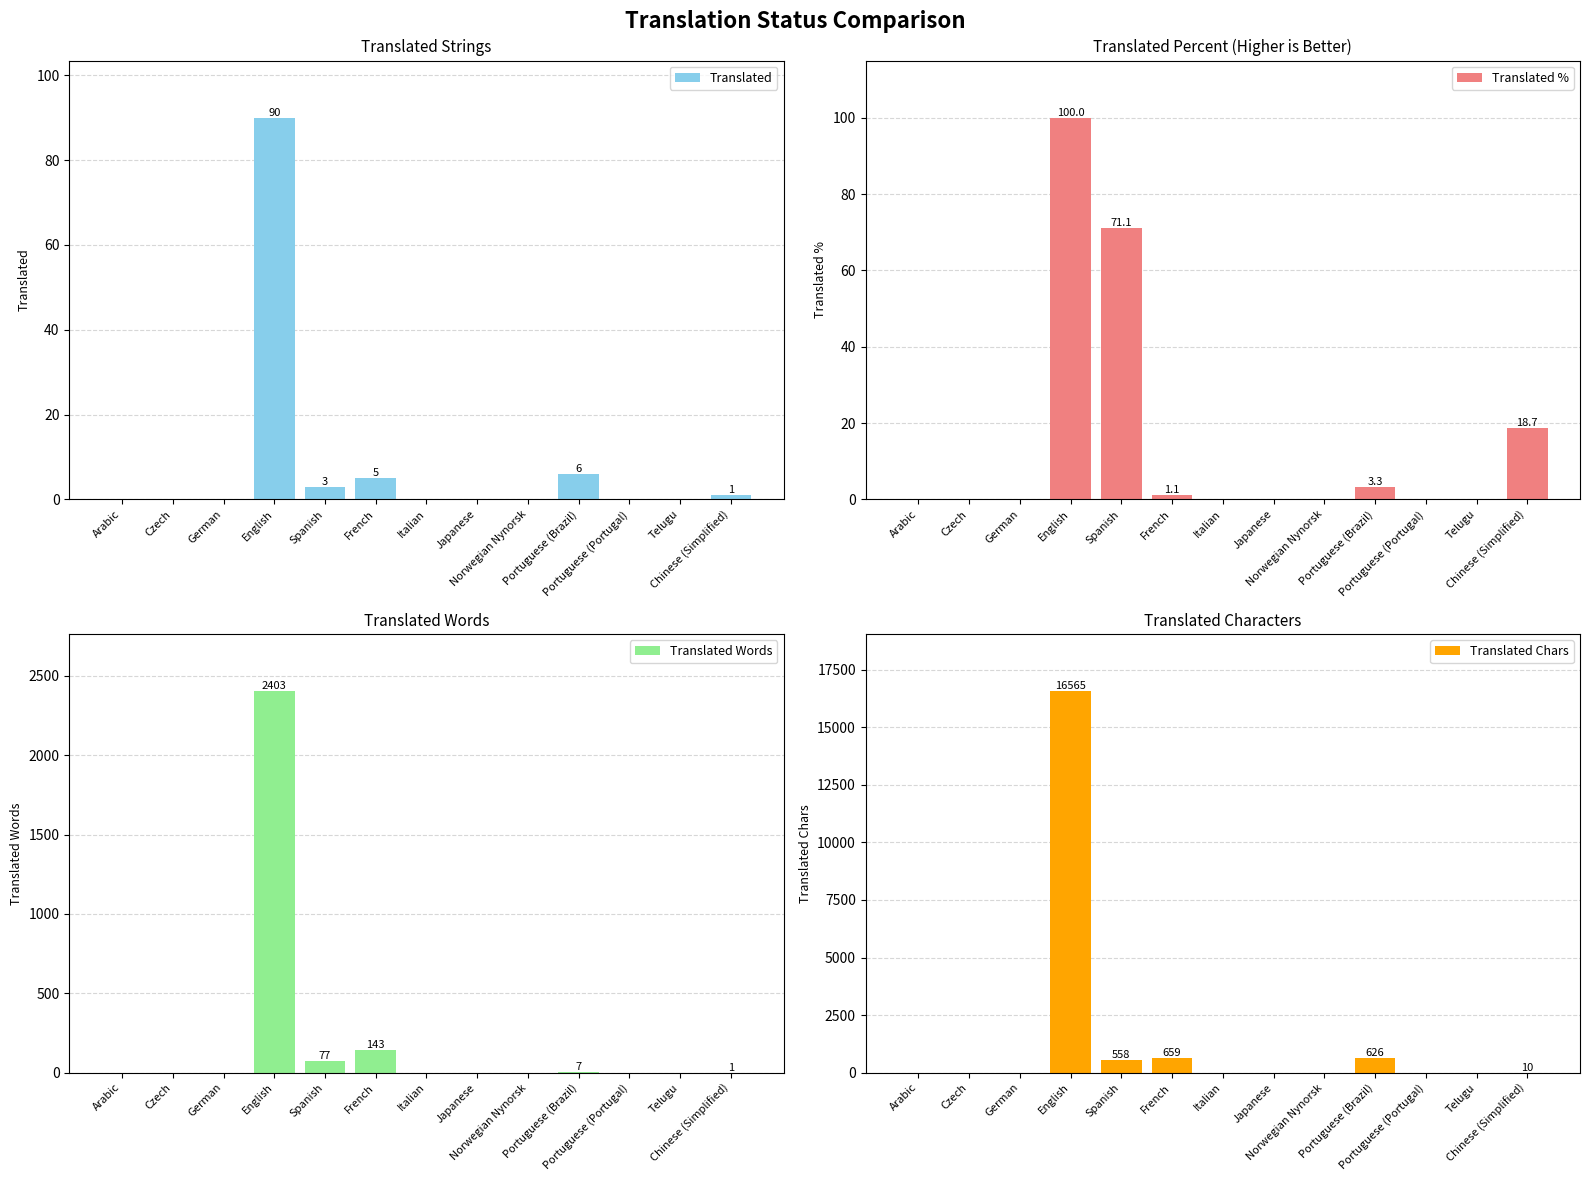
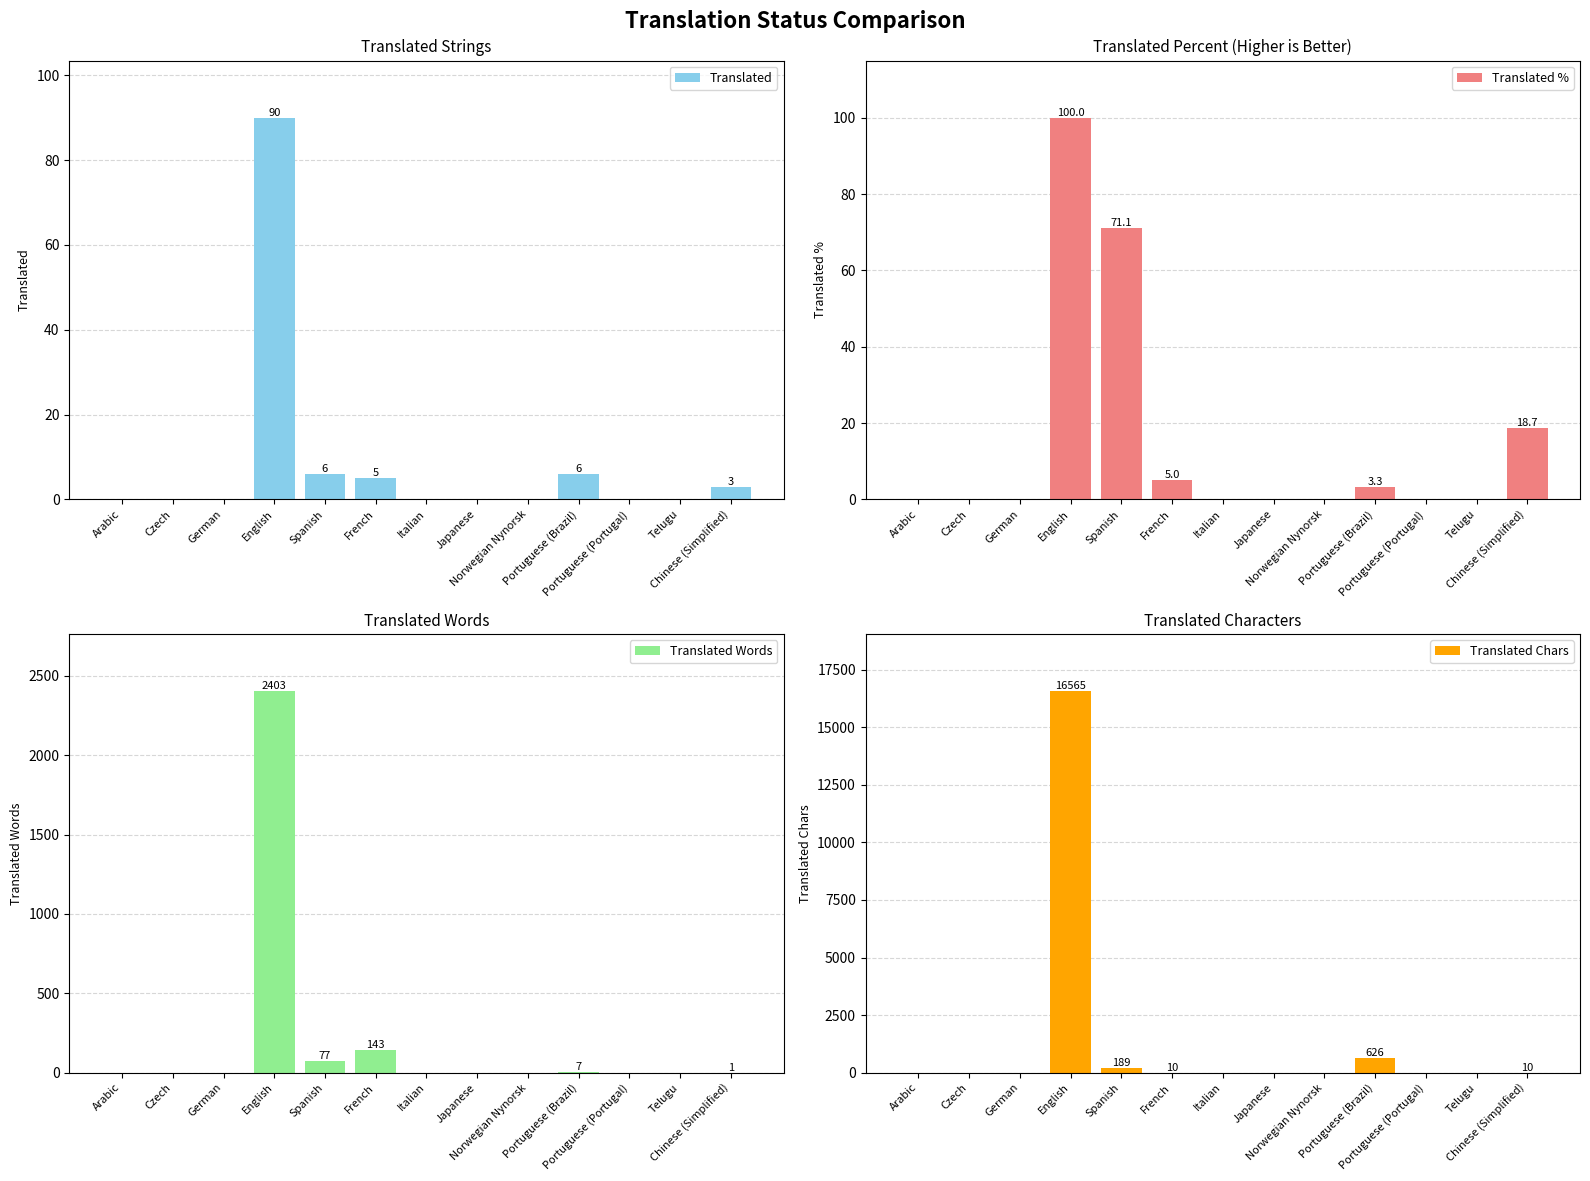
Translated Strings, Spanish: 3 -> 6
Translated Strings, Chinese (Simplified): 1 -> 3
Translated Percent (Higher is Better), French: 1.1 -> 5.0
Translated Characters, Spanish: 558 -> 189
Translated Characters, French: 659 -> 10
